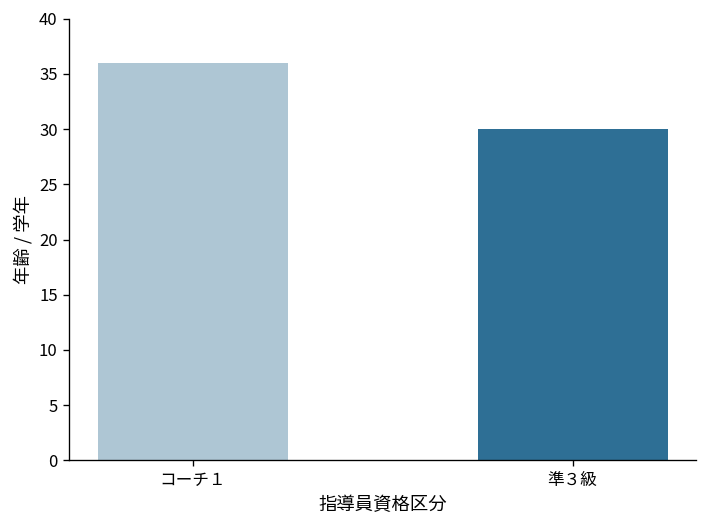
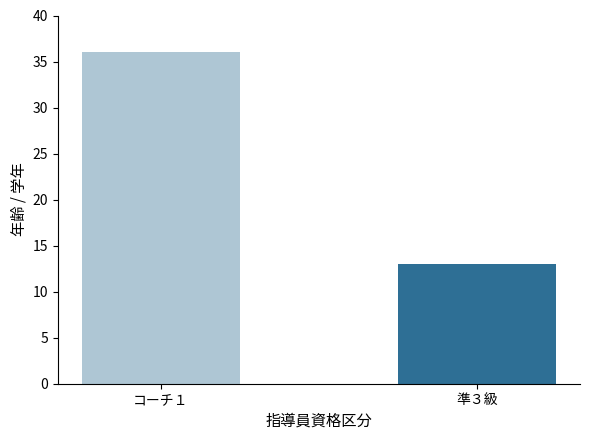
準３級: 30 -> 13
